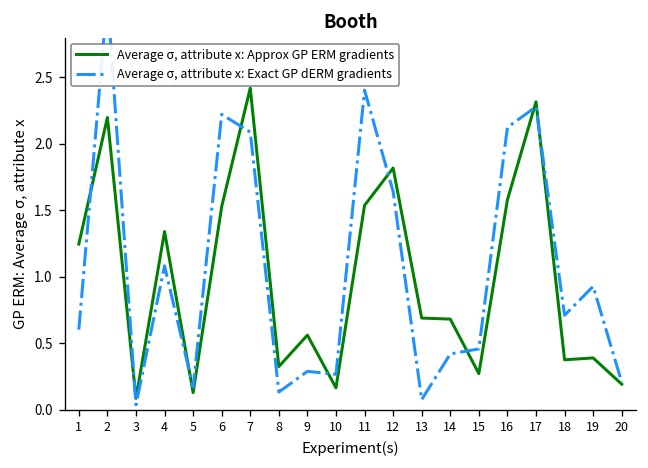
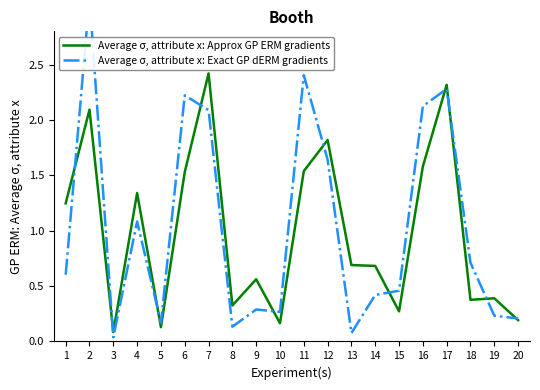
Average σ, attribute x: Approx GP ERM gradients, 2: 2.20 -> 2.09
Average σ, attribute x: Exact GP dERM gradients, 19: 0.93 -> 0.23
